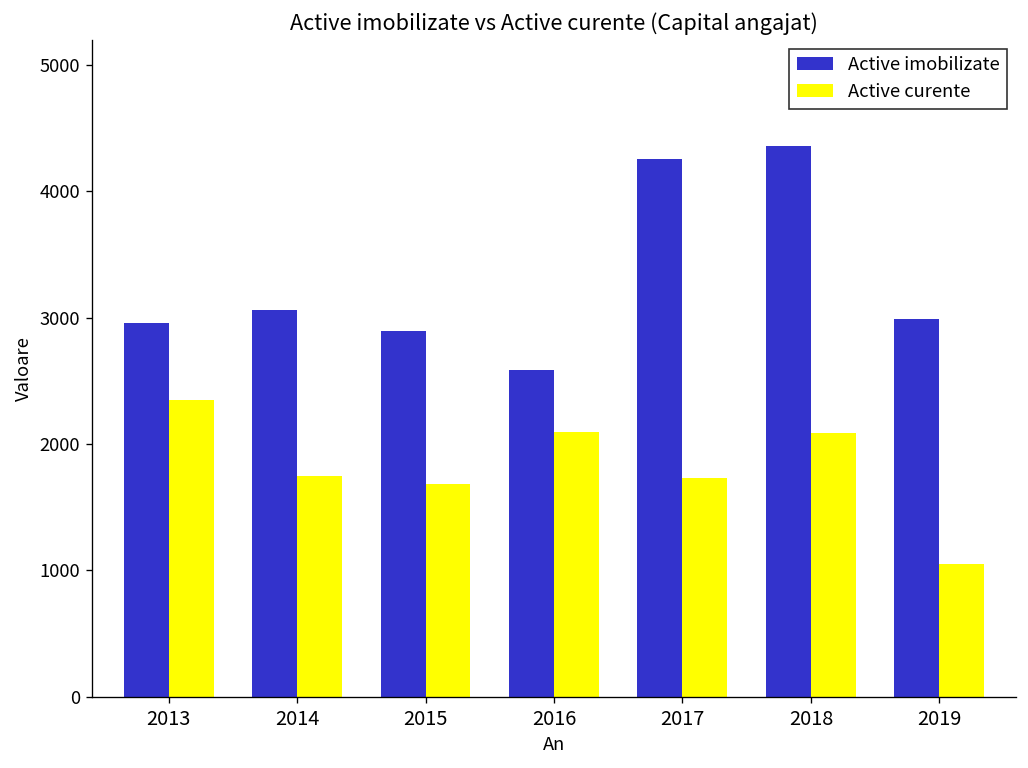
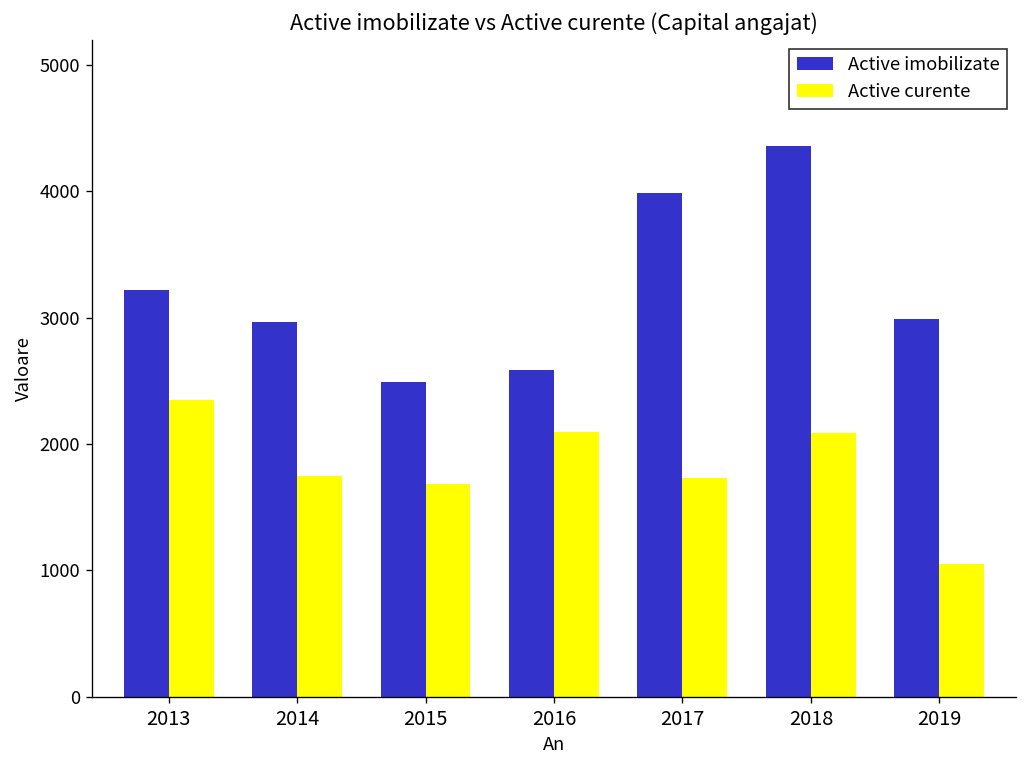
Active imobilizate, 2013: 2960 -> 3220
Active imobilizate, 2014: 3060 -> 2970
Active imobilizate, 2015: 2890 -> 2490
Active imobilizate, 2017: 4250 -> 3990
